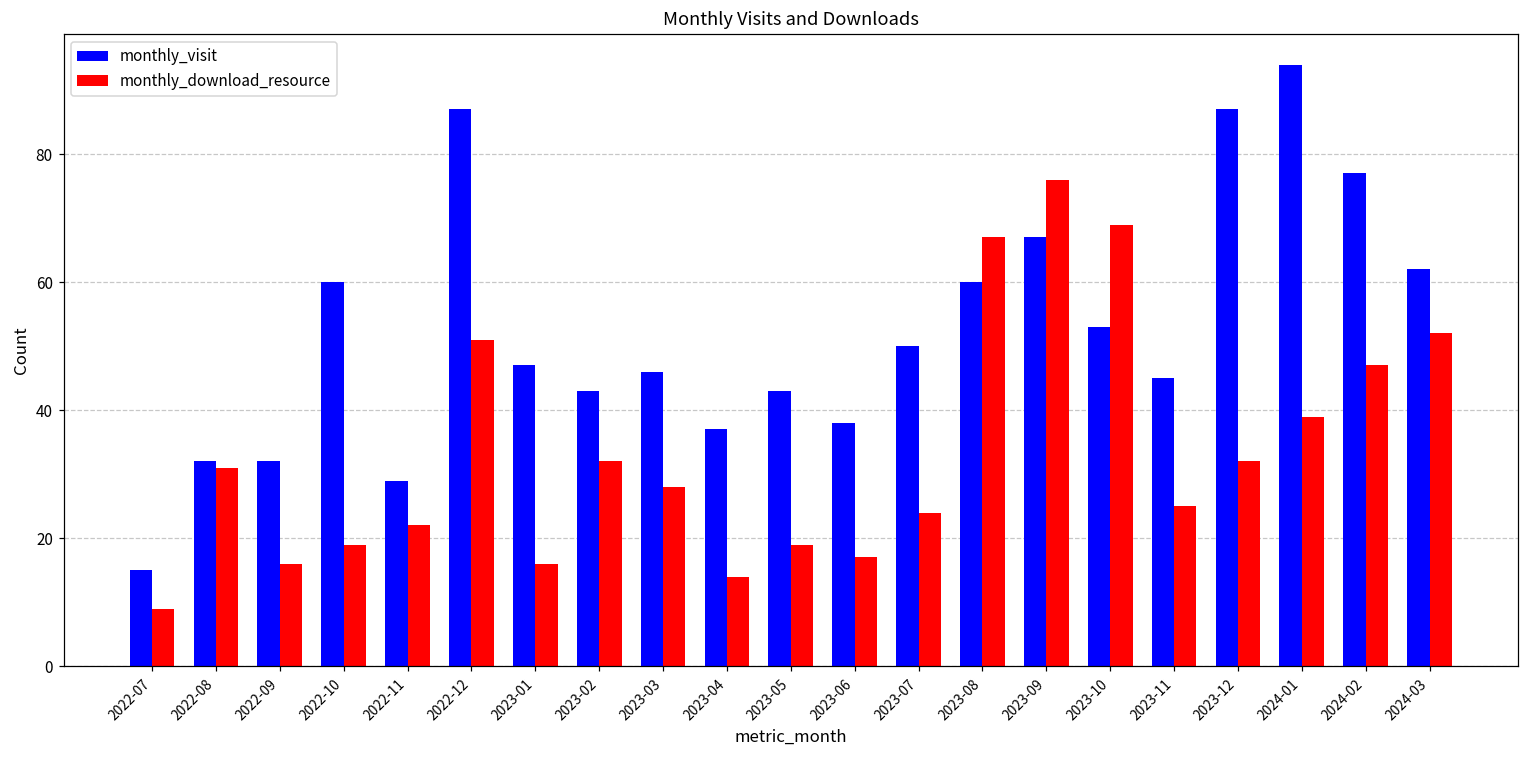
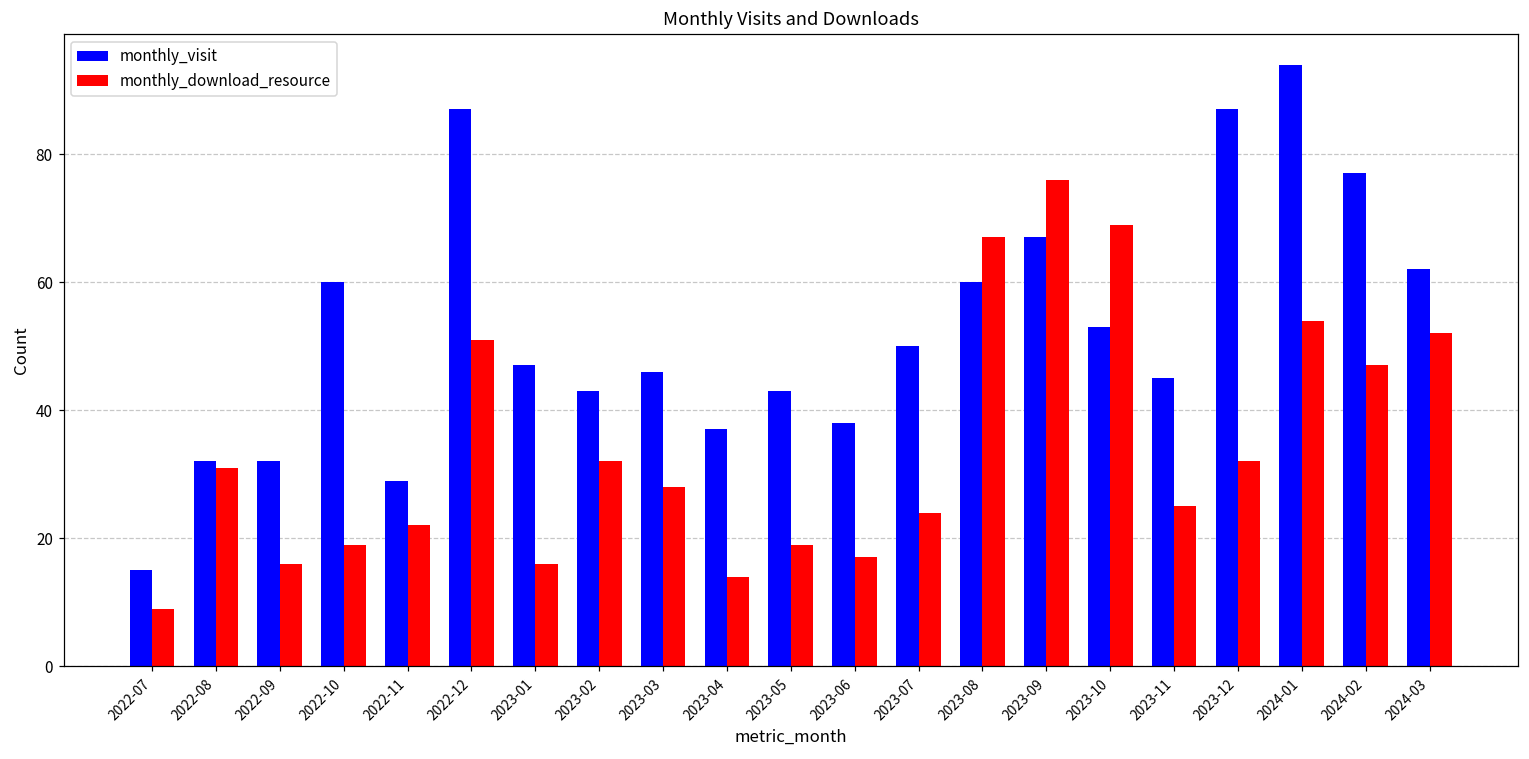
monthly_download_resource, 2024-01: 39 -> 54
